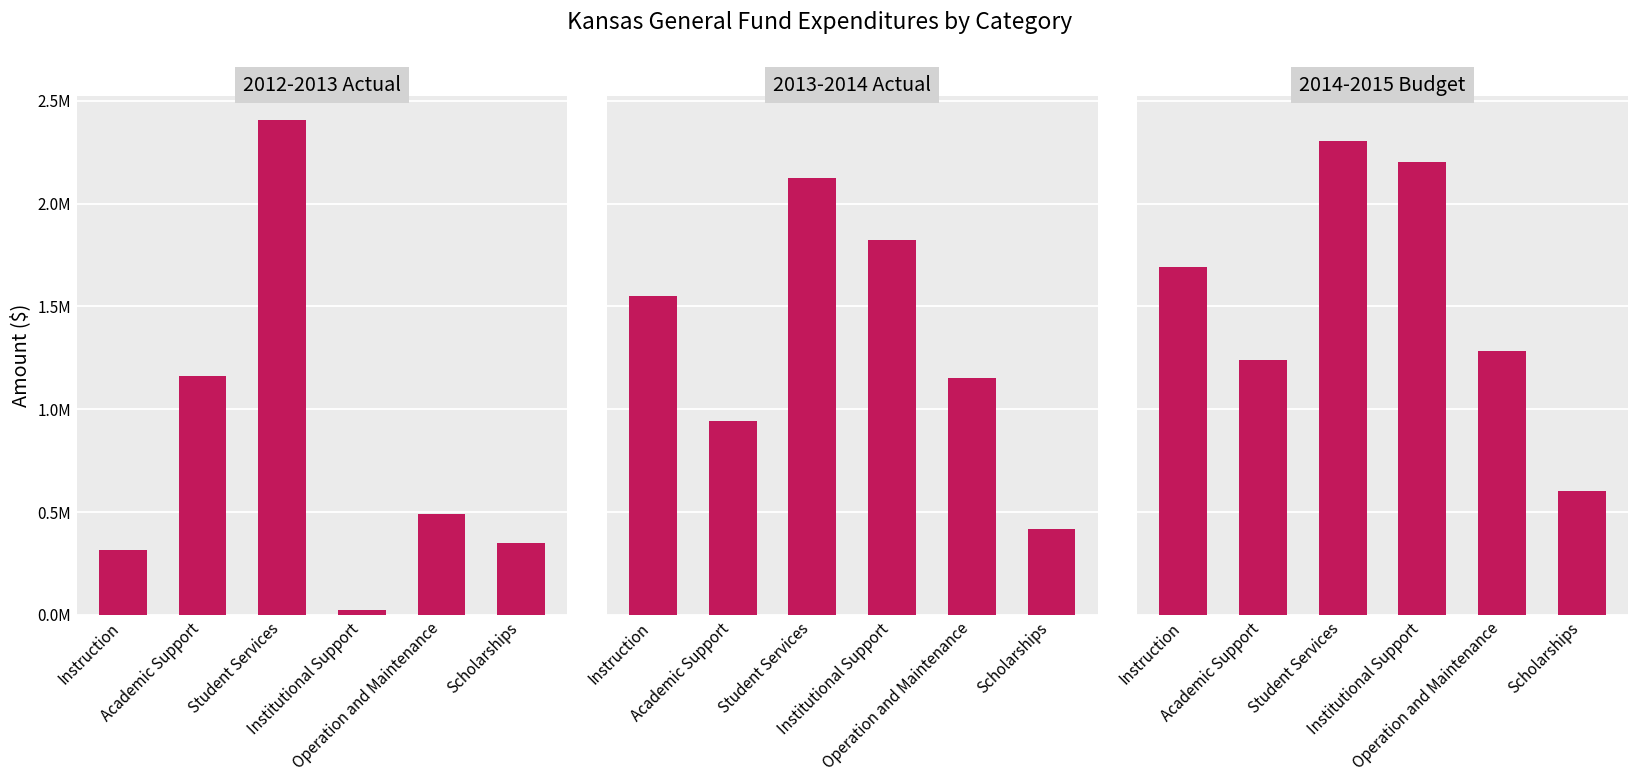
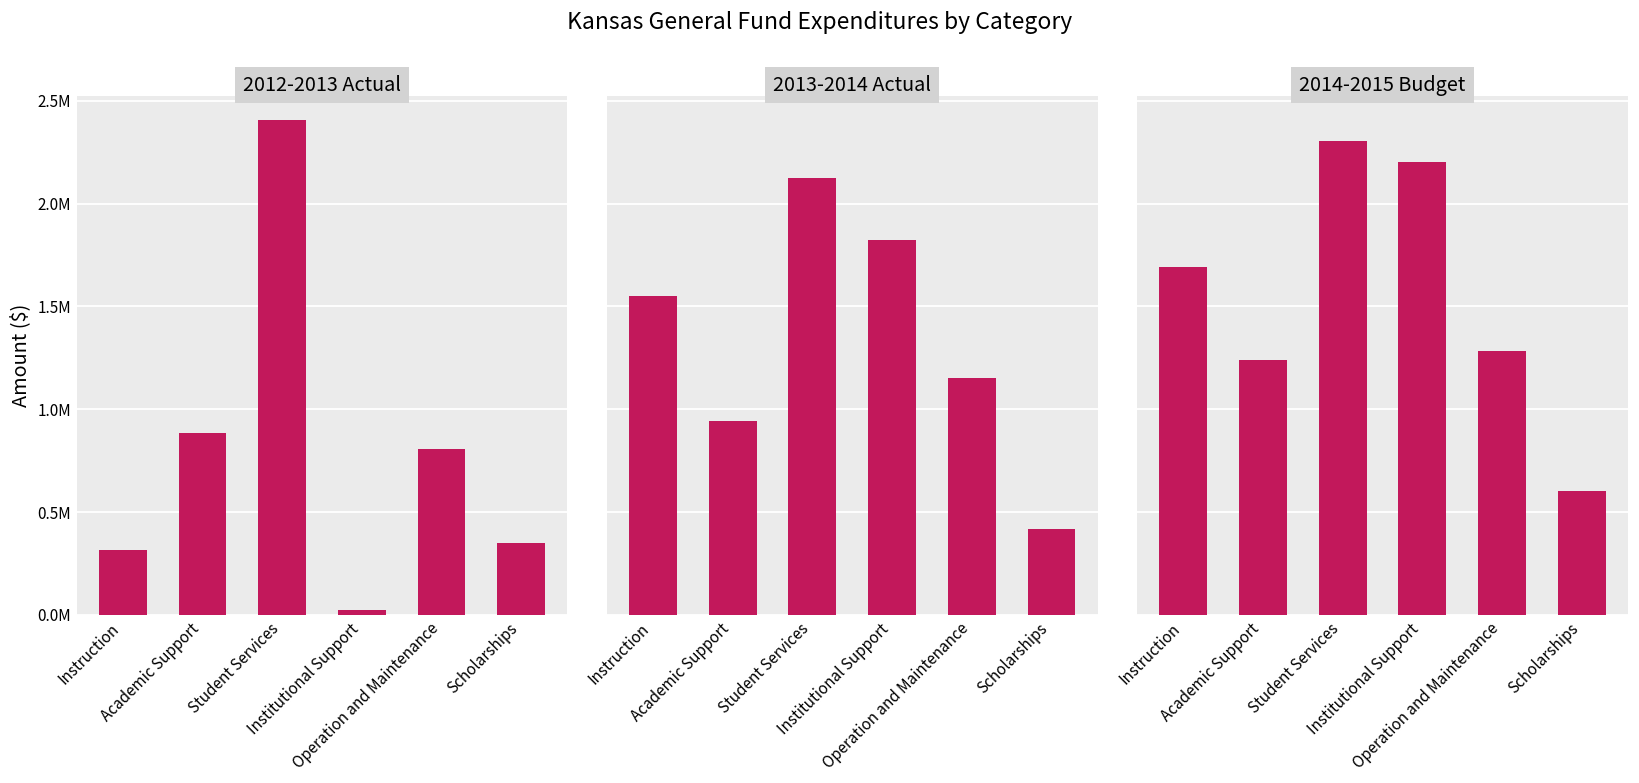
2012-2013 Actual, Academic Support: 1160000 -> 880000
2012-2013 Actual, Operation and Maintenance: 490000 -> 810000
